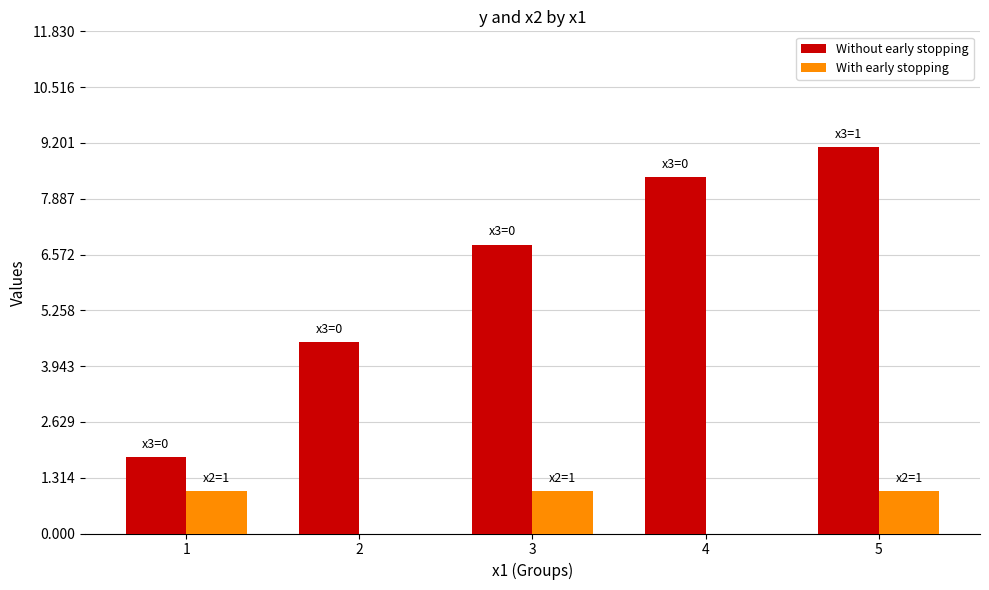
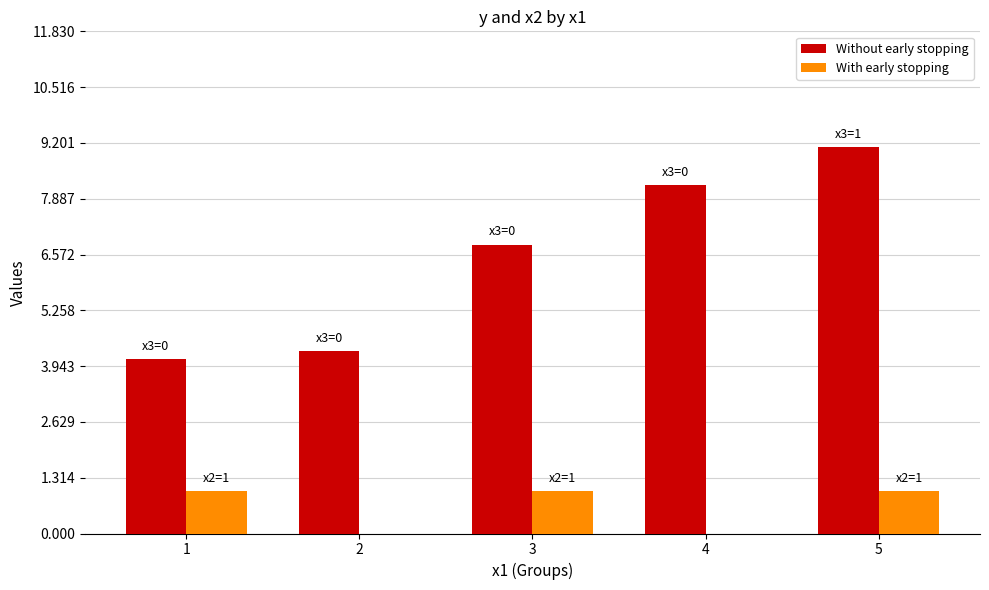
Without early stopping, 1: 1.8 -> 4.1
Without early stopping, 2: 4.5 -> 4.3
Without early stopping, 4: 8.4 -> 8.2
